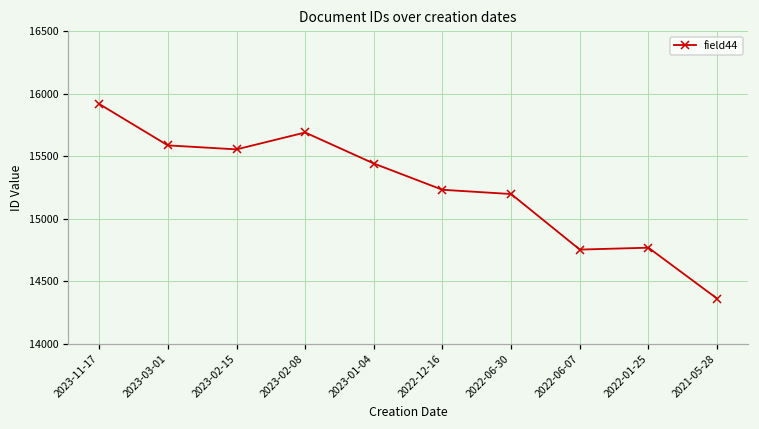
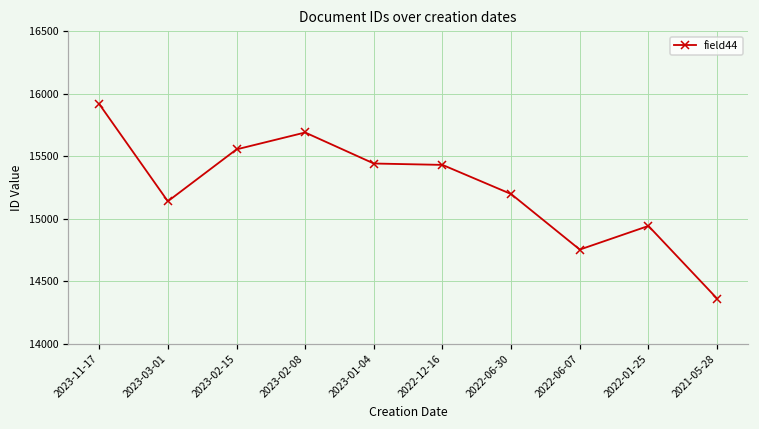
2023-03-01: 15590 -> 15140
2022-12-16: 15230 -> 15430
2022-01-25: 14770 -> 14940
